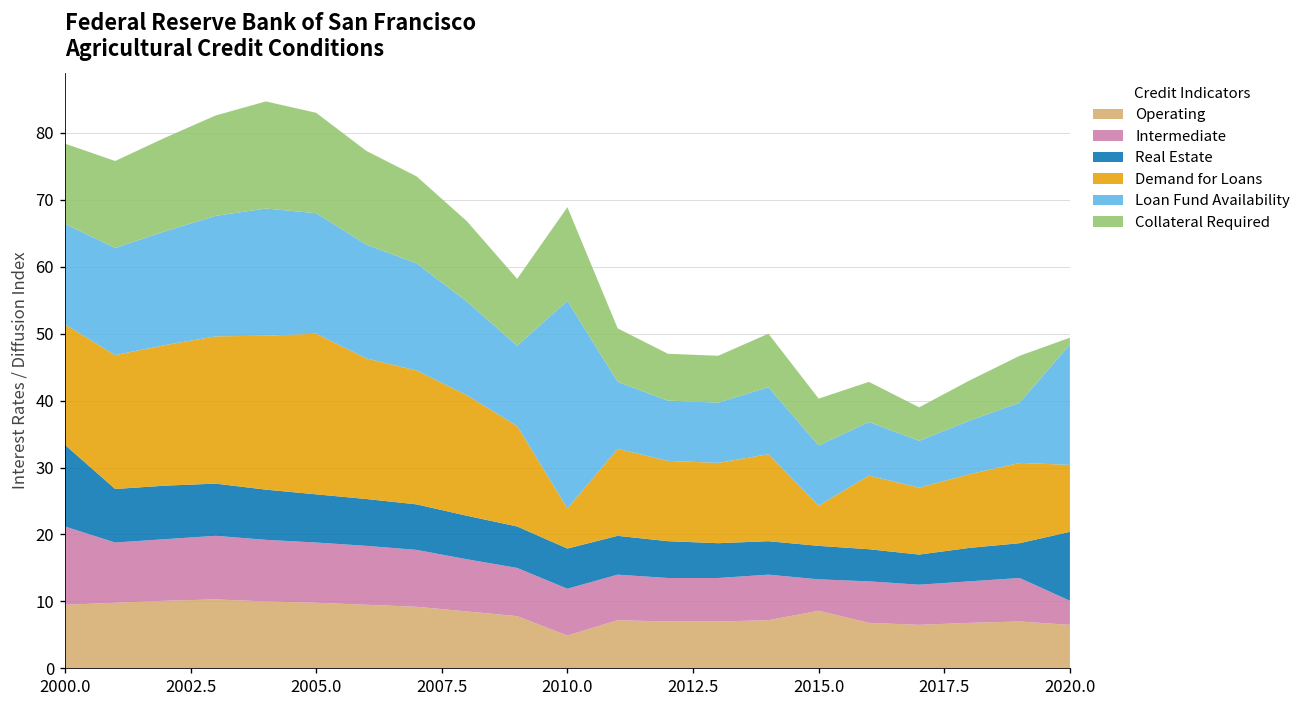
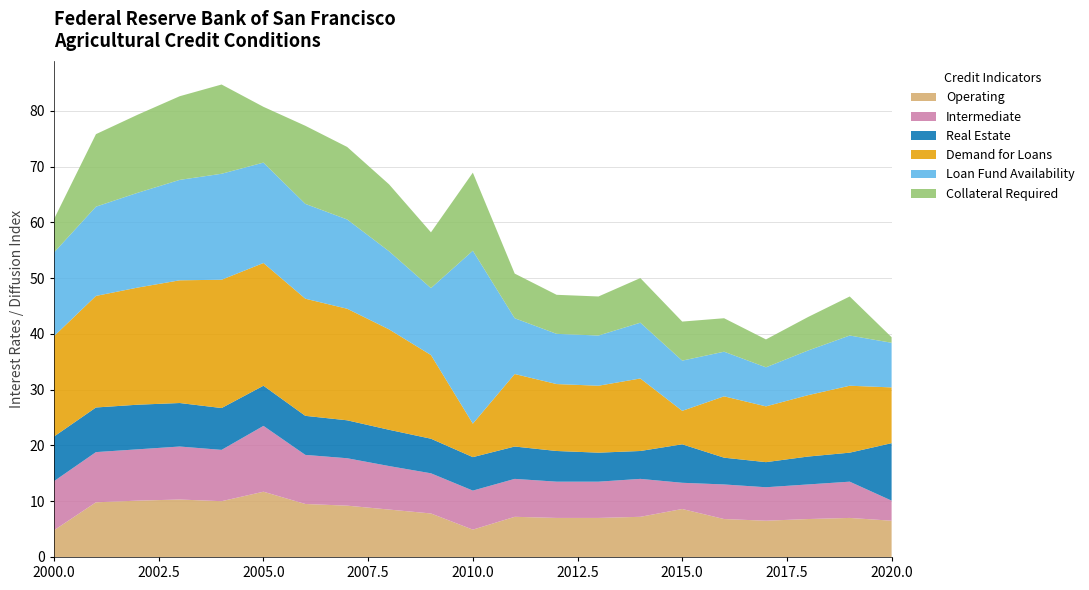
Operating, 2000.0: 10 -> 5
Intermediate, 2000.0: 12 -> 9
Real Estate, 2000.0: 12 -> 8
Collateral Required, 2000.0: 12 -> 6
Operating, 2005.0: 10 -> 12
Intermediate, 2005.0: 9 -> 12
Demand for Loans, 2005.0: 24 -> 22
Collateral Required, 2005.0: 15 -> 10
Real Estate, 2015.0: 5 -> 7
Loan Fund Availability, 2020.0: 18 -> 8
